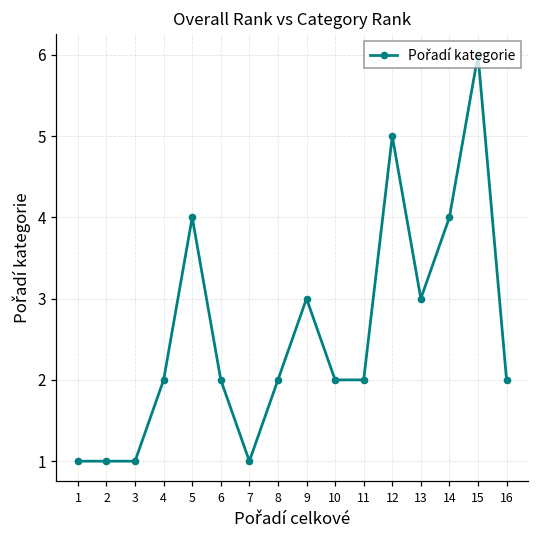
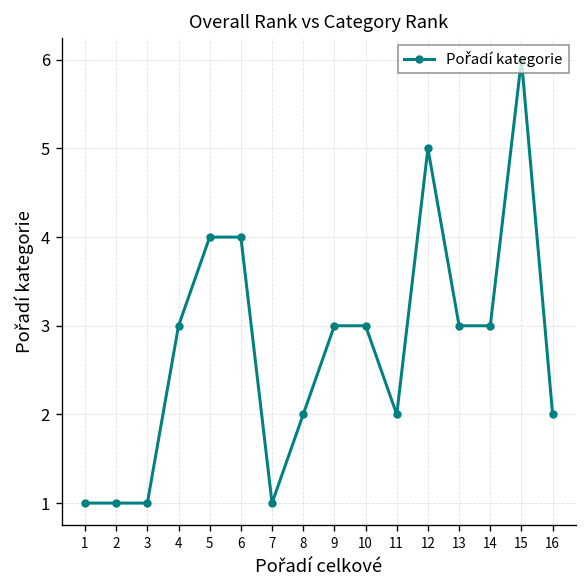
4: 2 -> 3
6: 2 -> 4
10: 2 -> 3
14: 4 -> 3
